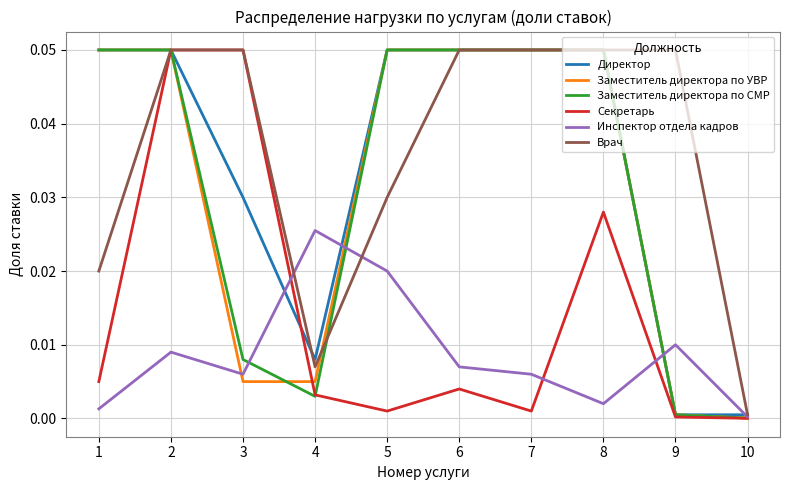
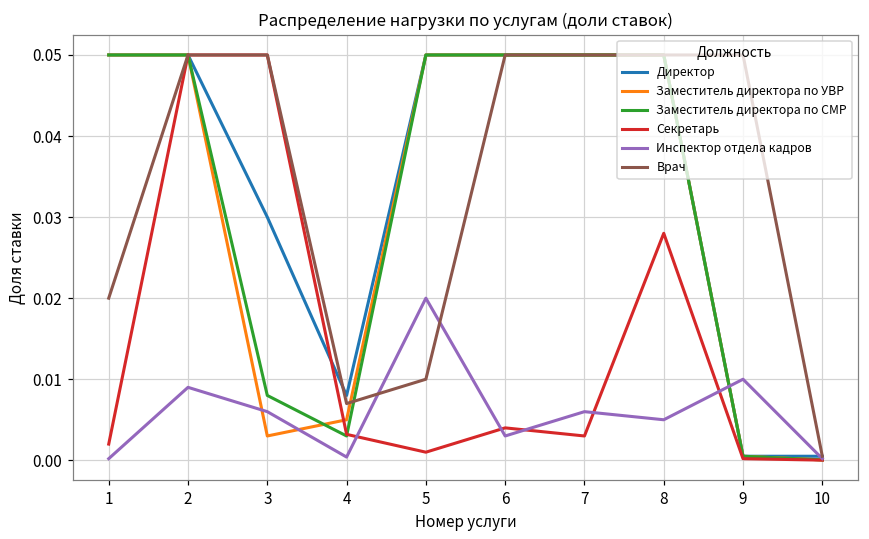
Секретарь, 1: 0.005 -> 0.002
Инспектор отдела кадров, 1: 0.001 -> 0.000
Заместитель директора по УВР, 3: 0.005 -> 0.003
Инспектор отдела кадров, 4: 0.026 -> 0.000
Врач, 5: 0.03 -> 0.01
Инспектор отдела кадров, 6: 0.007 -> 0.003
Секретарь, 7: 0.001 -> 0.003
Инспектор отдела кадров, 8: 0.002 -> 0.005
